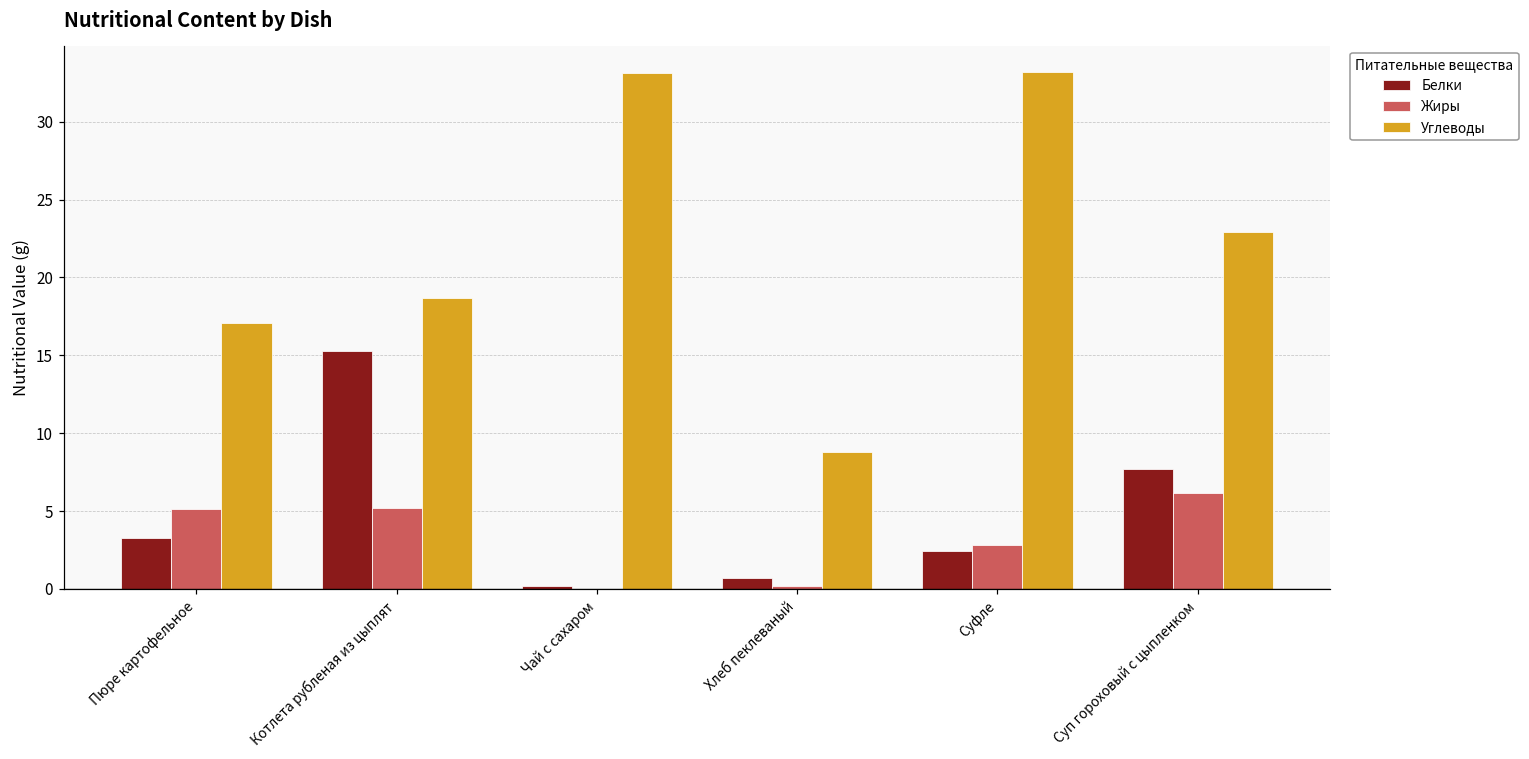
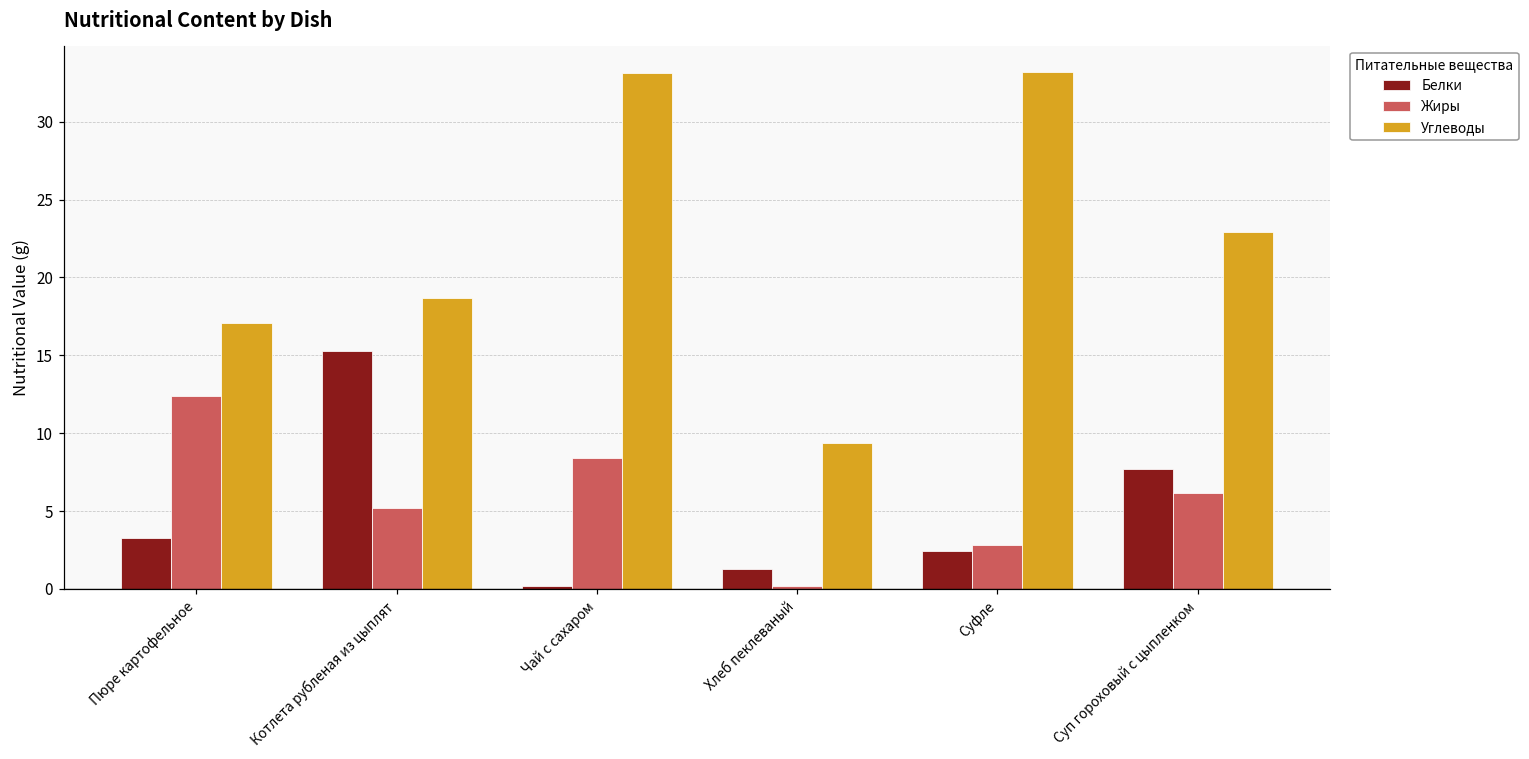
Жиры, Пюре картофельное: 5.1 -> 12.4
Жиры, Чай с сахаром: 0.0 -> 8.4
Белки, Хлеб пеклеваный: 0.7 -> 1.3
Углеводы, Хлеб пеклеваный: 8.8 -> 9.4
